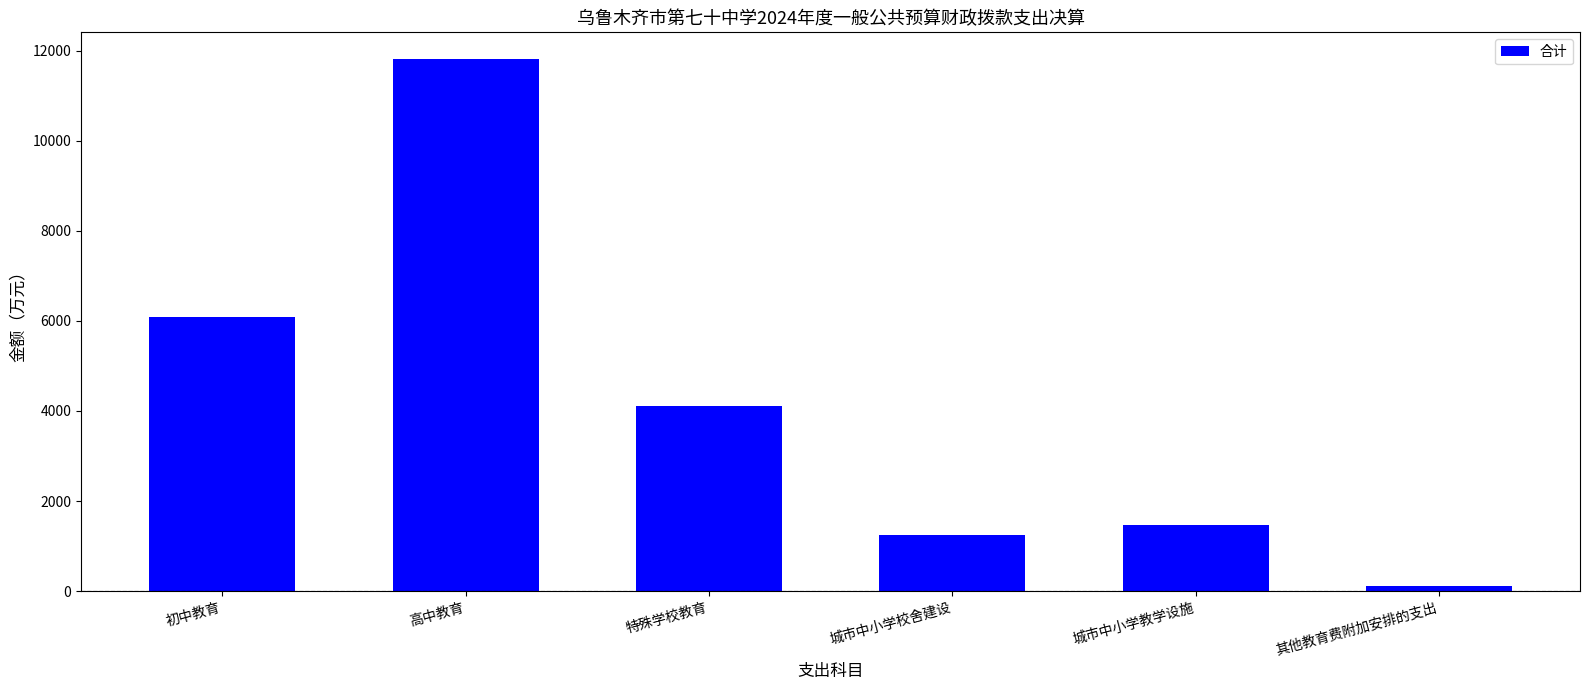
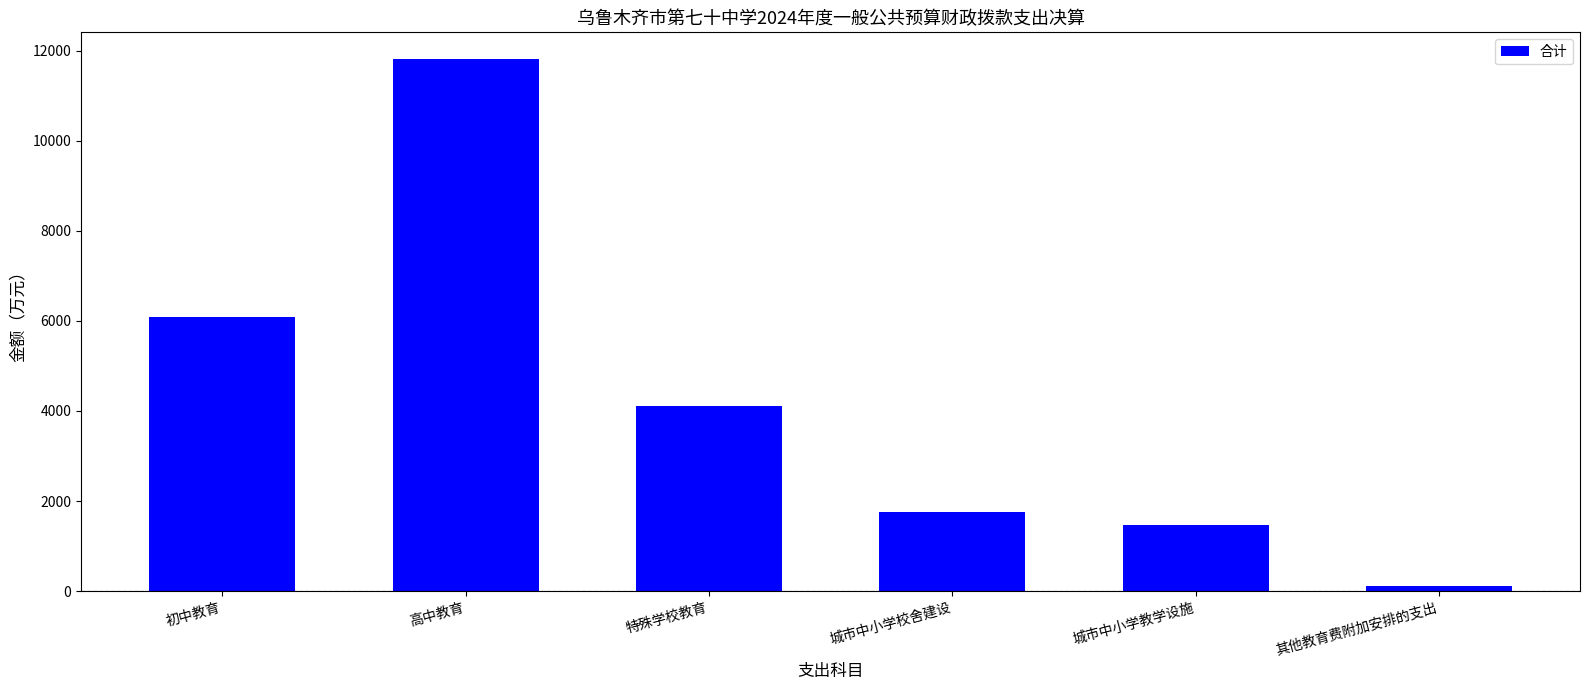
城市中小学校舍建设: 1300 -> 1800
